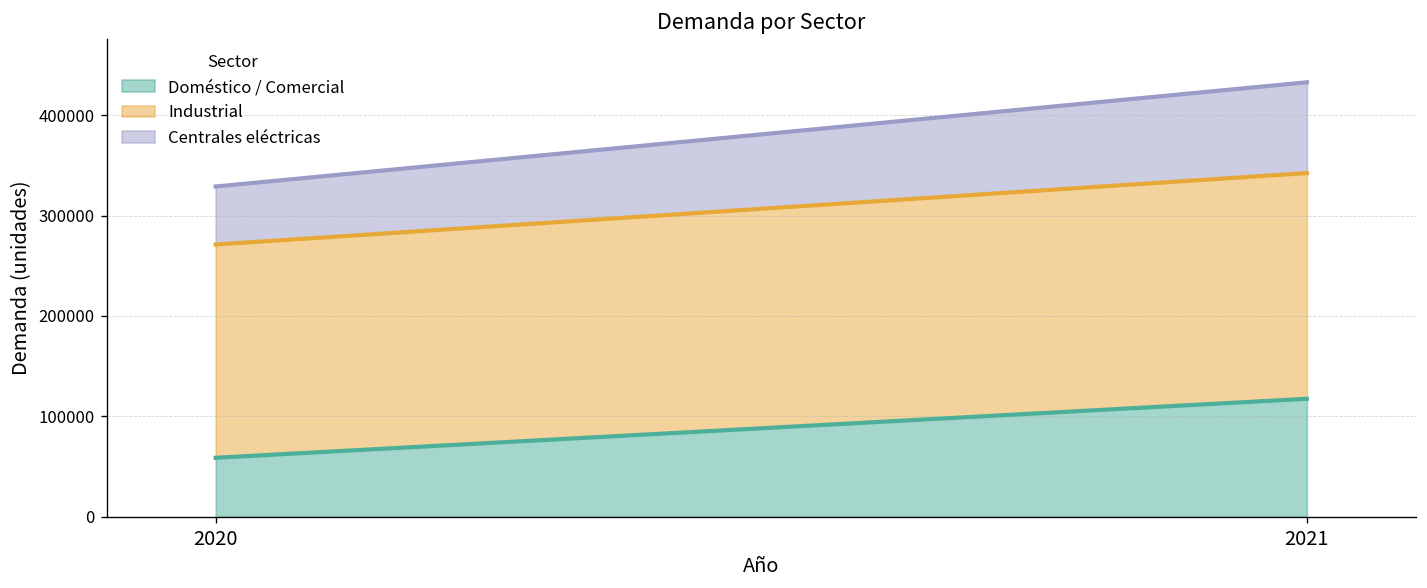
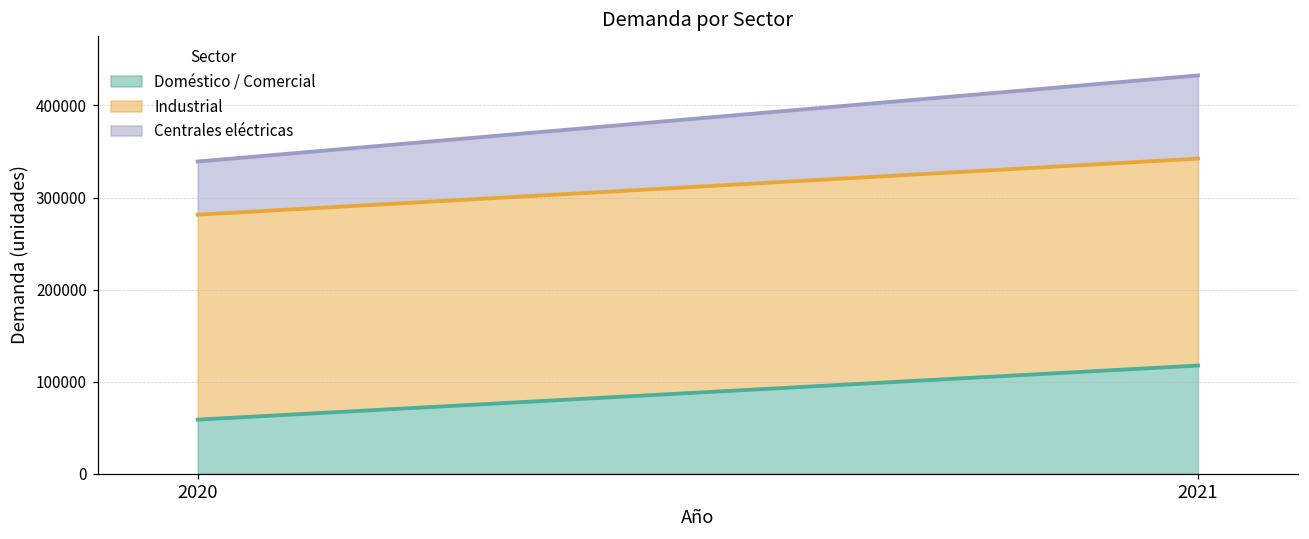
Industrial, 2020: 210000 -> 220000
